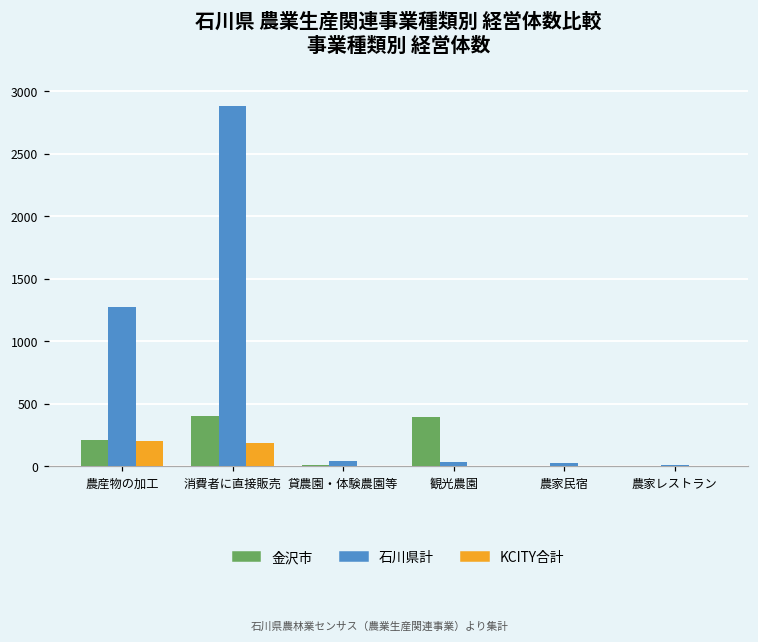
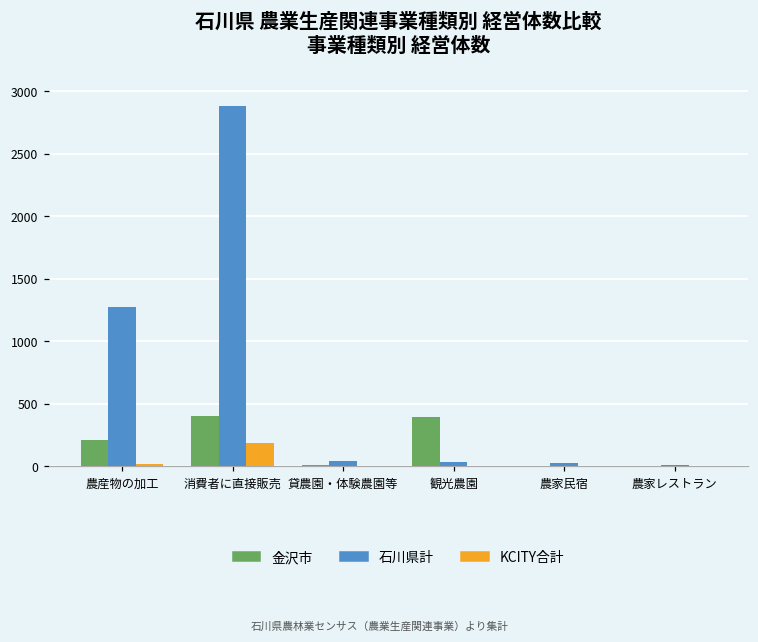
KCITY合計, 農産物の加工: 200 -> 20
